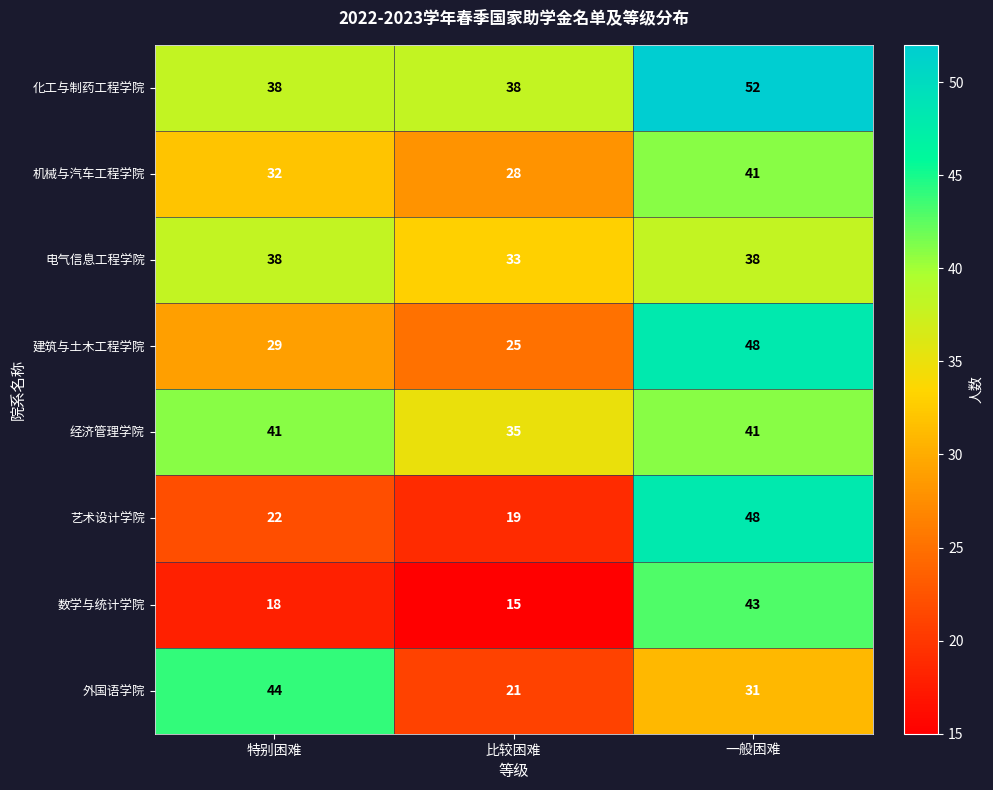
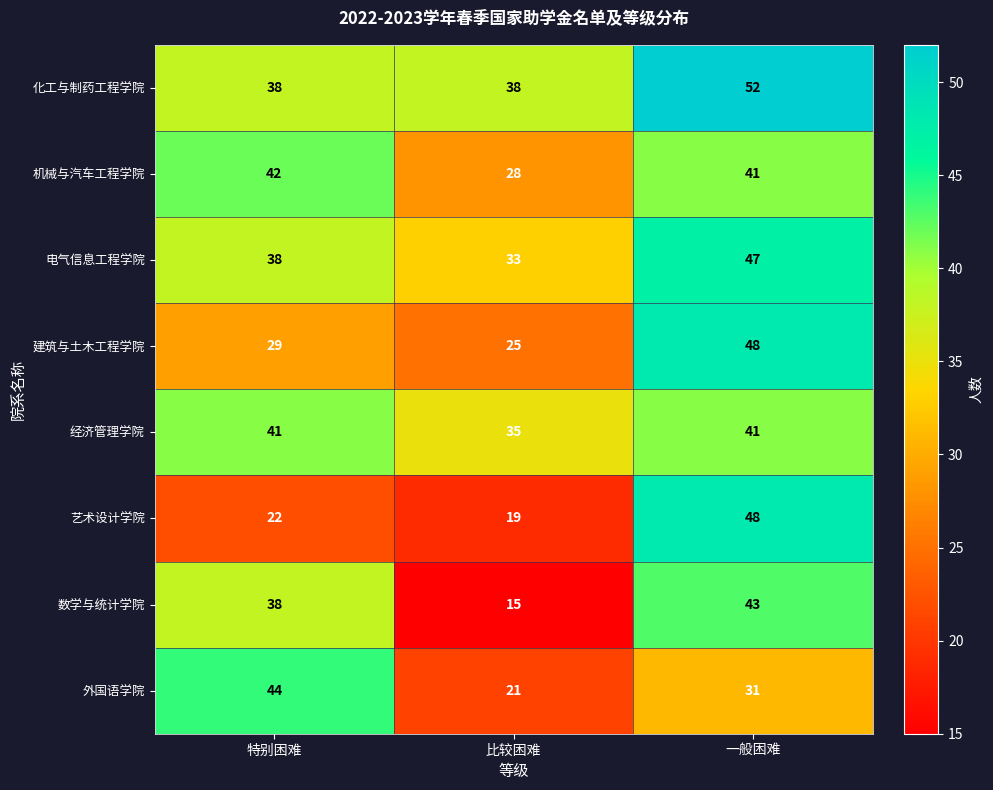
机械与汽车工程学院, 特别困难: 32 -> 42
电气信息工程学院, 一般困难: 38 -> 47
数学与统计学院, 特别困难: 18 -> 38
